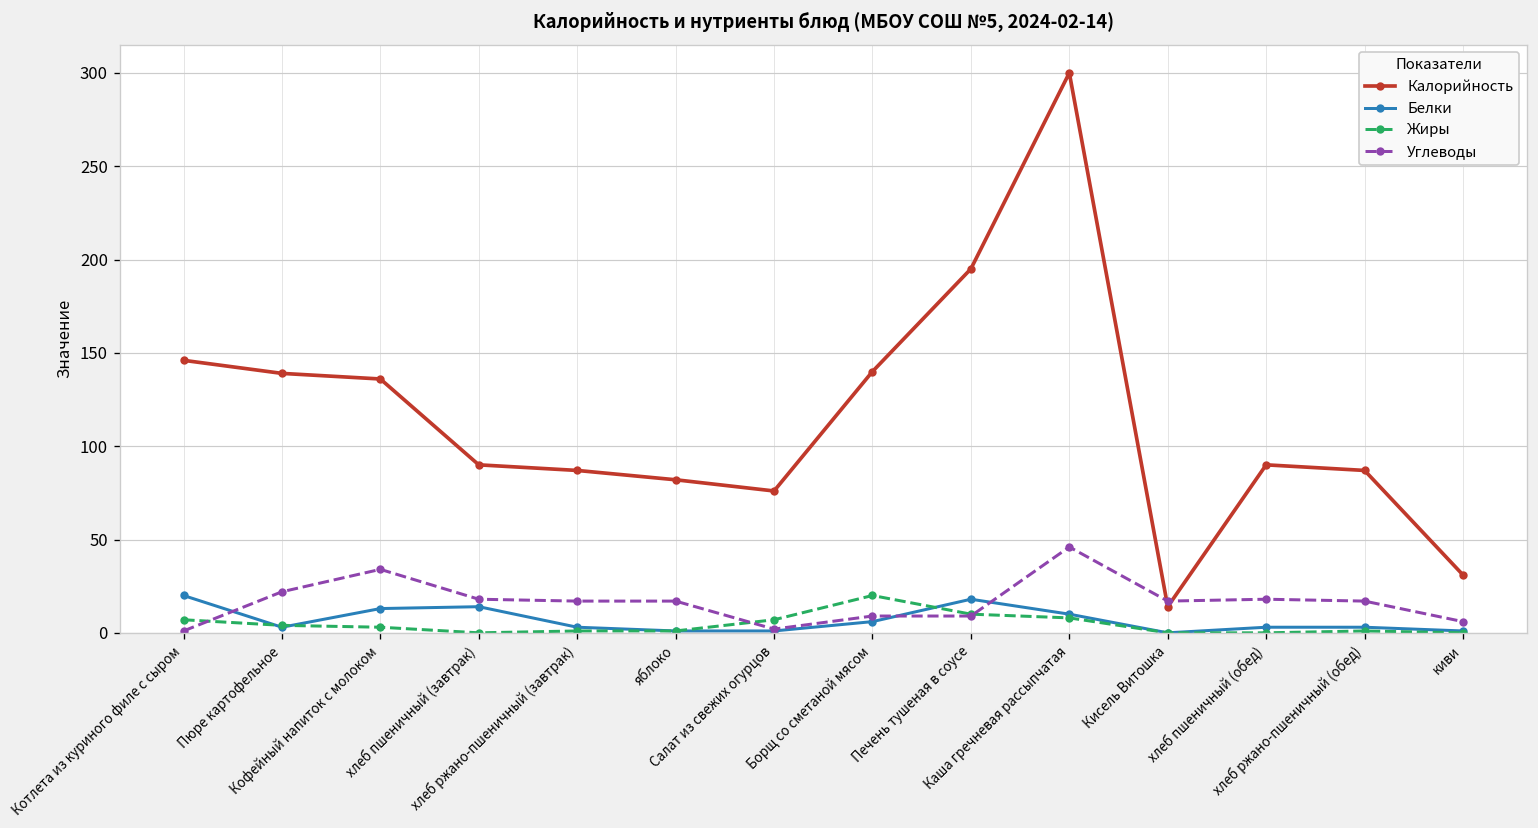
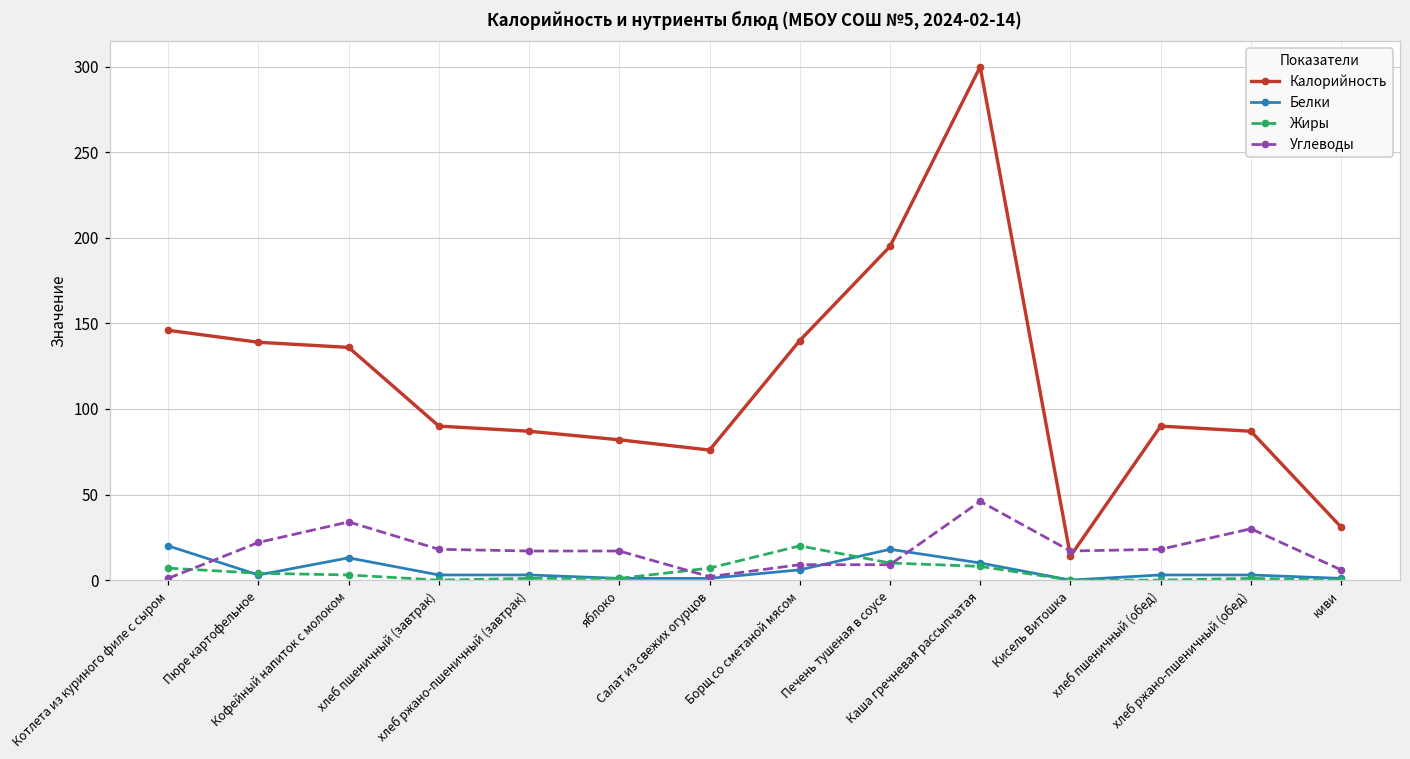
Белки, хлеб пшеничный (завтрак): 14 -> 3
Углеводы, хлеб ржано-пшеничный (обед): 17 -> 30
